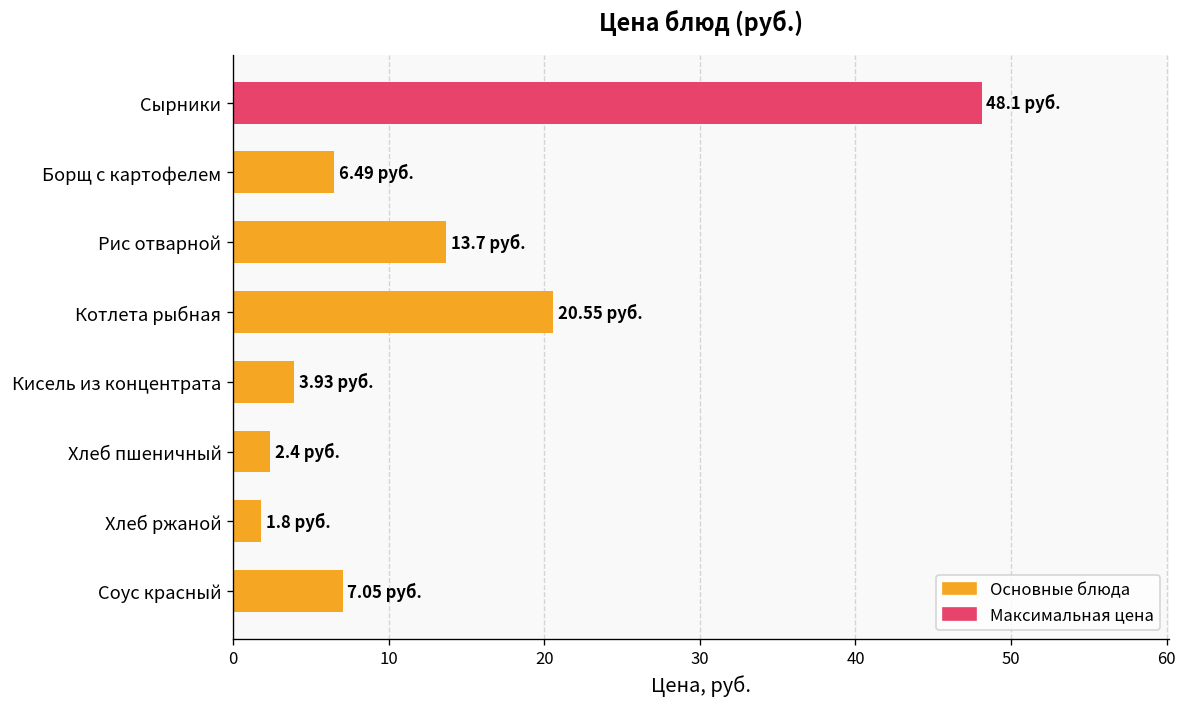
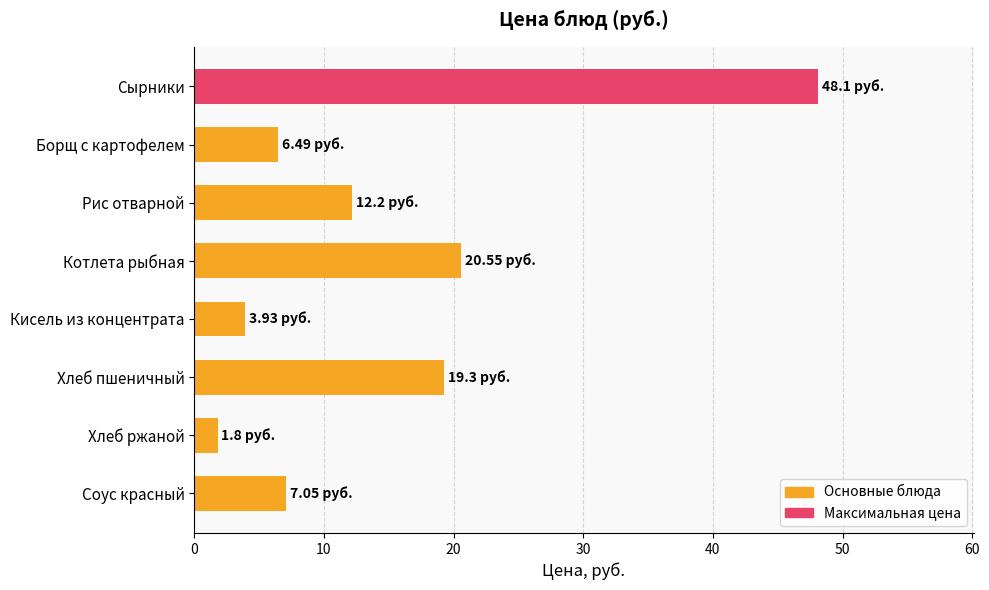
Рис отварной: 13.7 -> 12.2
Хлеб пшеничный: 2.4 -> 19.3
